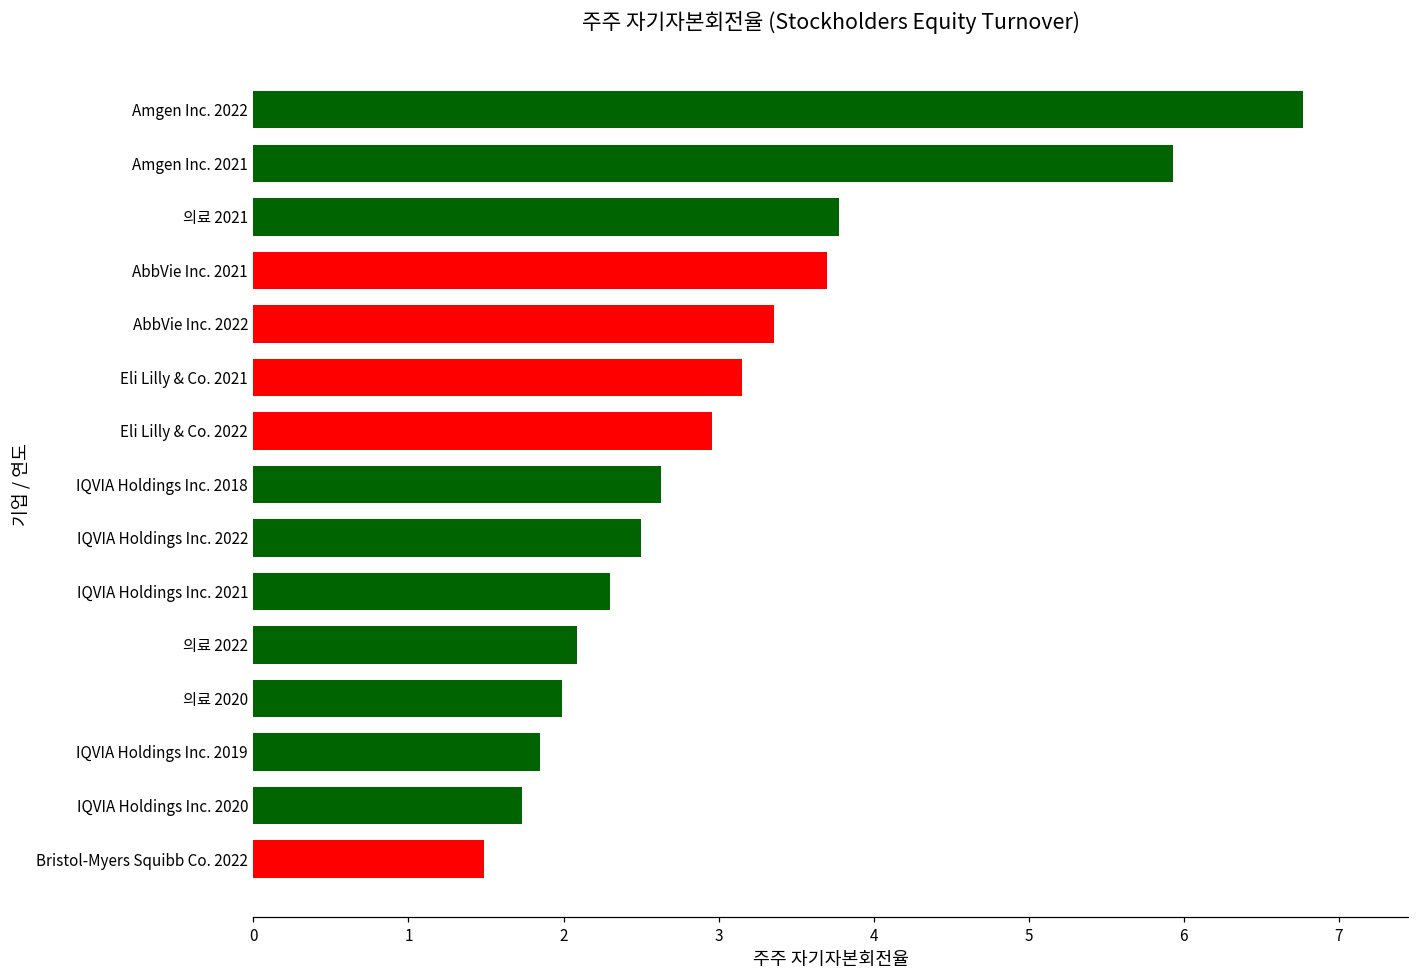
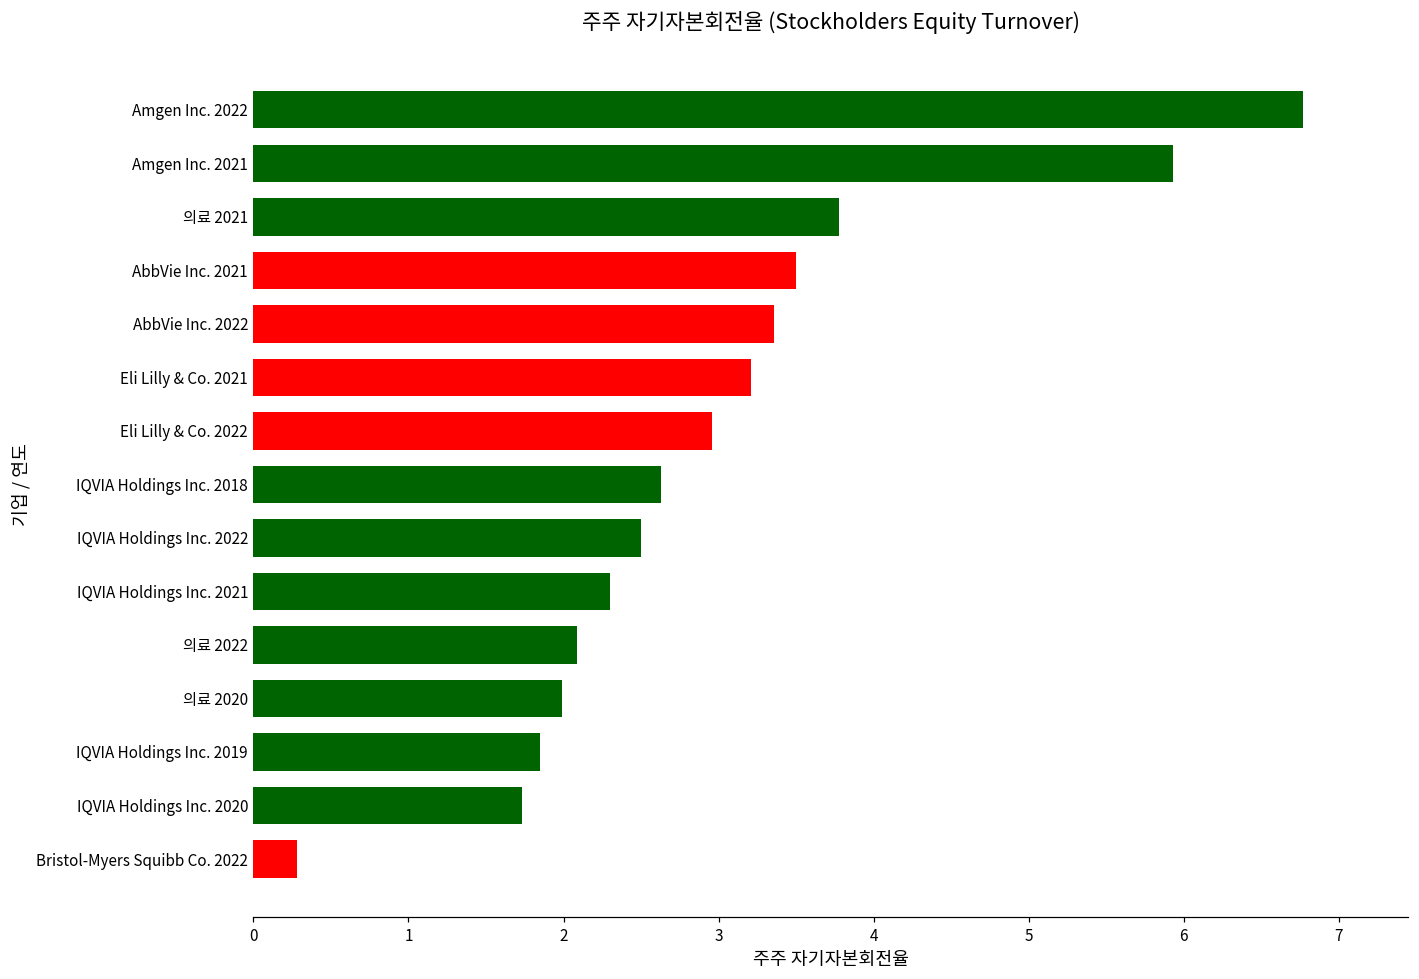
AbbVie Inc. 2021: 3.7 -> 3.5
Eli Lilly & Co. 2021: 3.15 -> 3.21
Bristol-Myers Squibb Co. 2022: 1.49 -> 0.28
